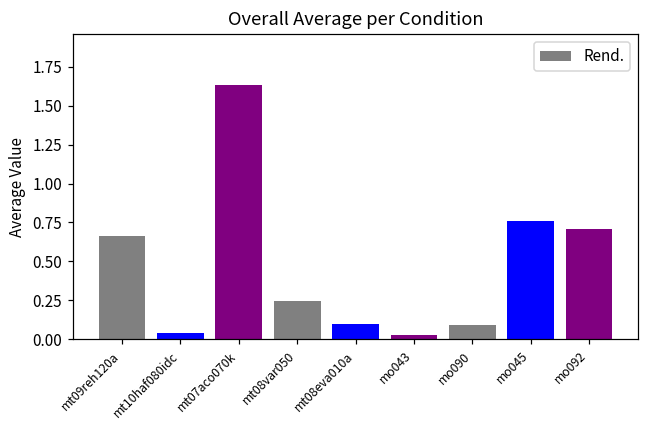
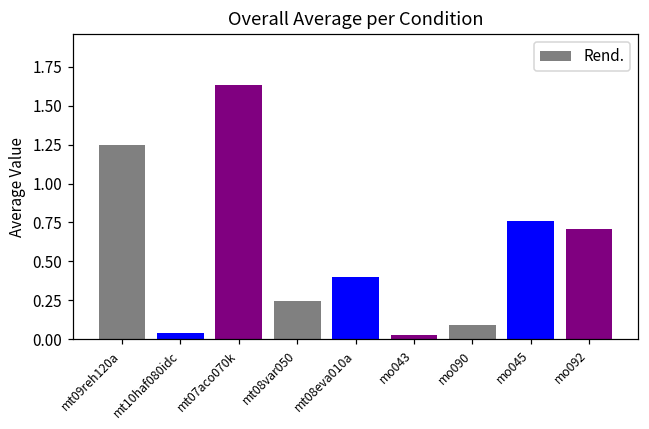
mt09reh120a: 0.66 -> 1.25
mt08eva010a: 0.1 -> 0.4
